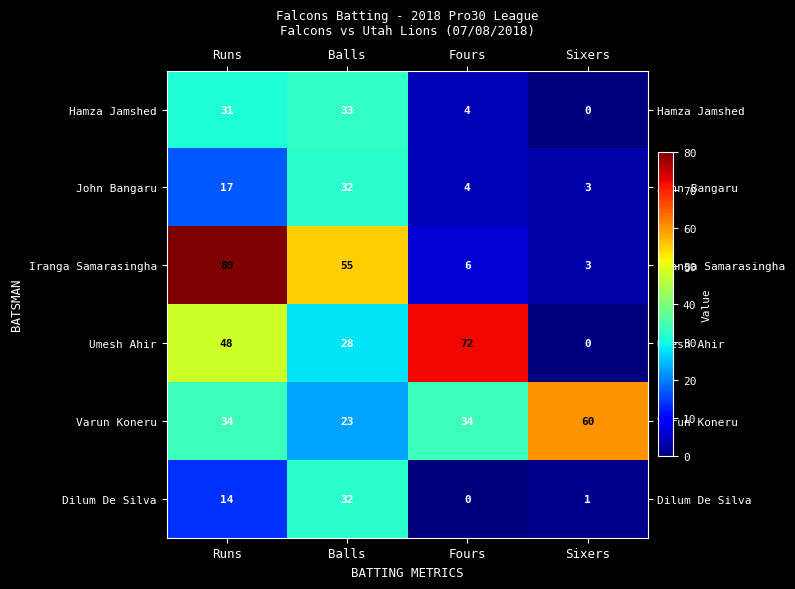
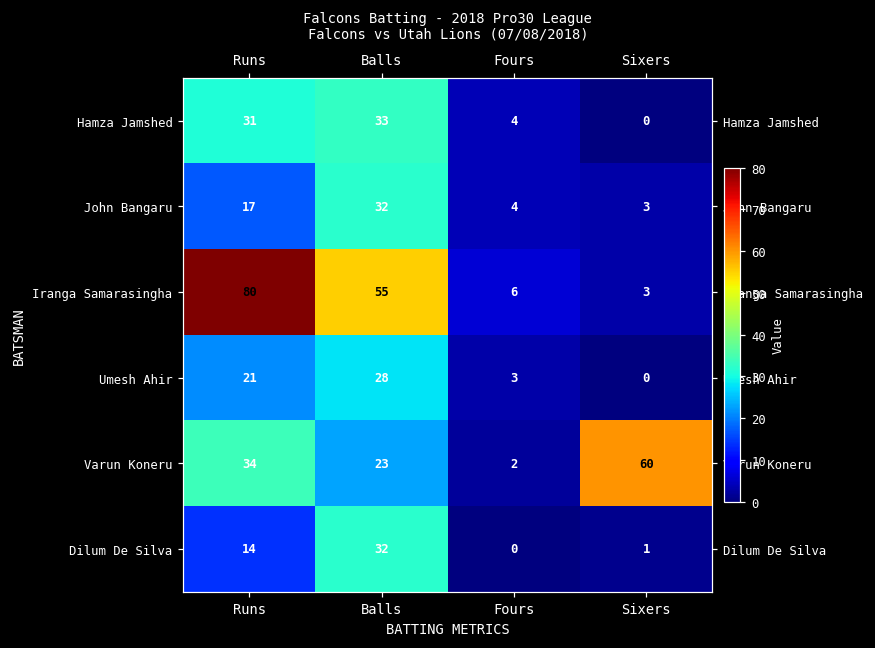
Umesh Ahir, Runs: 48 -> 21
Umesh Ahir, Fours: 72 -> 3
Varun Koneru, Fours: 34 -> 2
